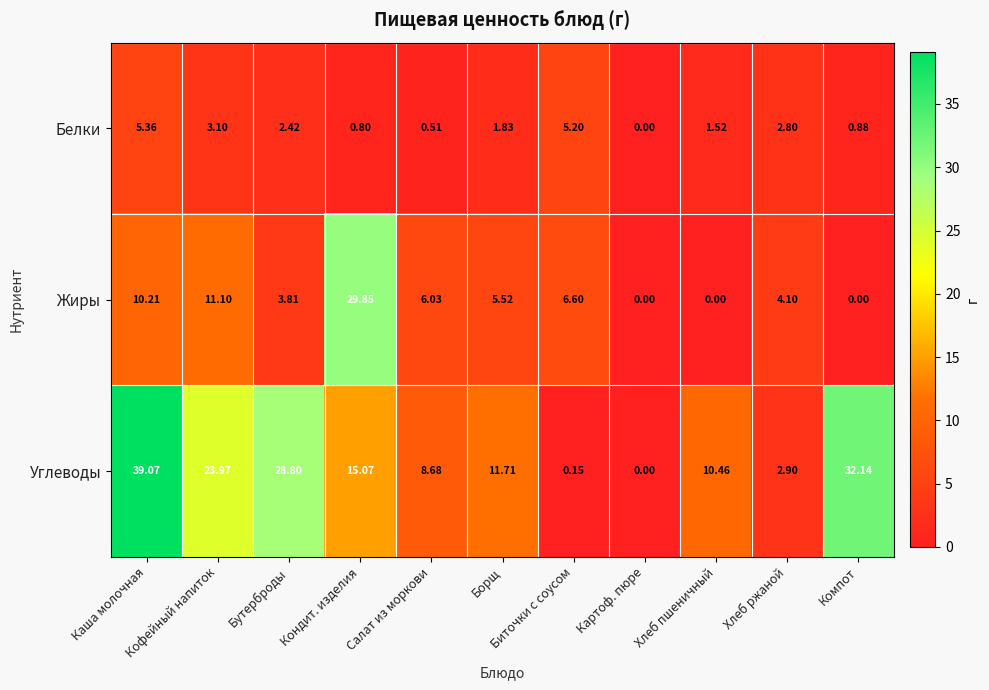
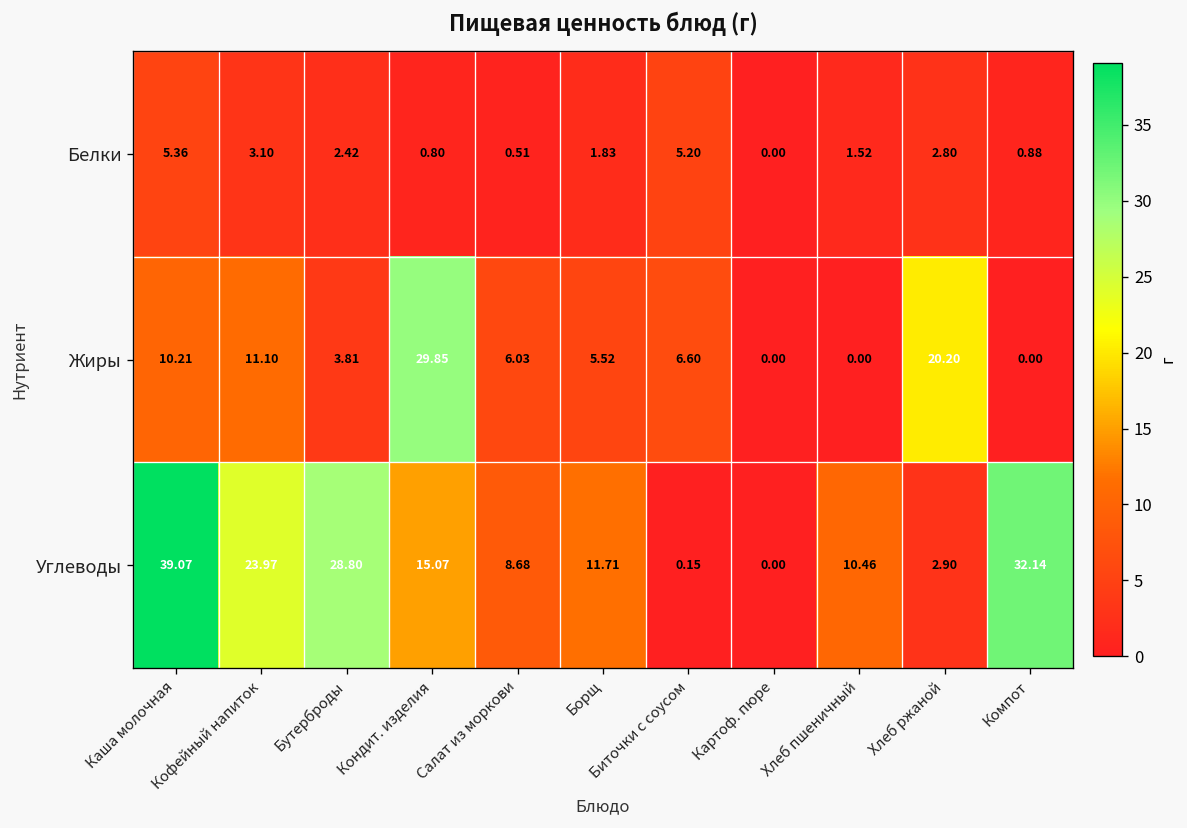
Жиры, Хлеб ржаной: 4.10 -> 20.20
